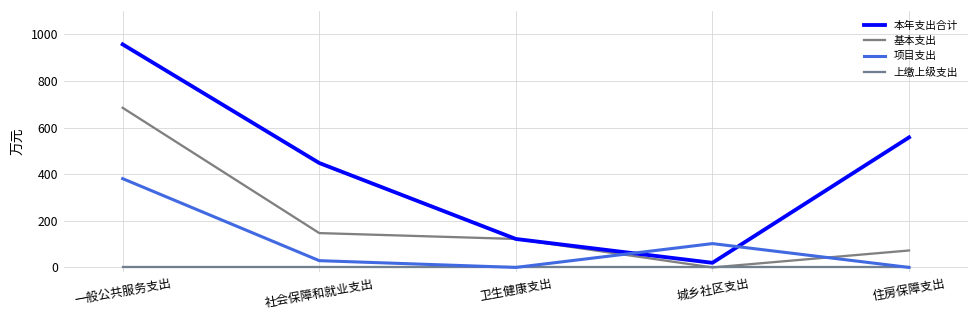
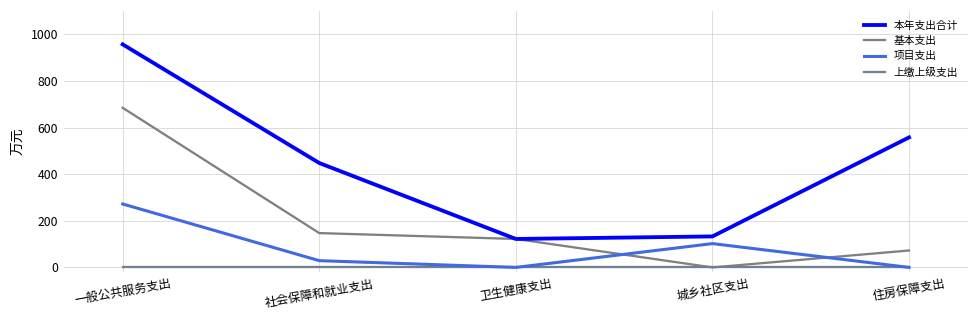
项目支出, 一般公共服务支出: 380 -> 270
本年支出合计, 城乡社区支出: 20 -> 130
